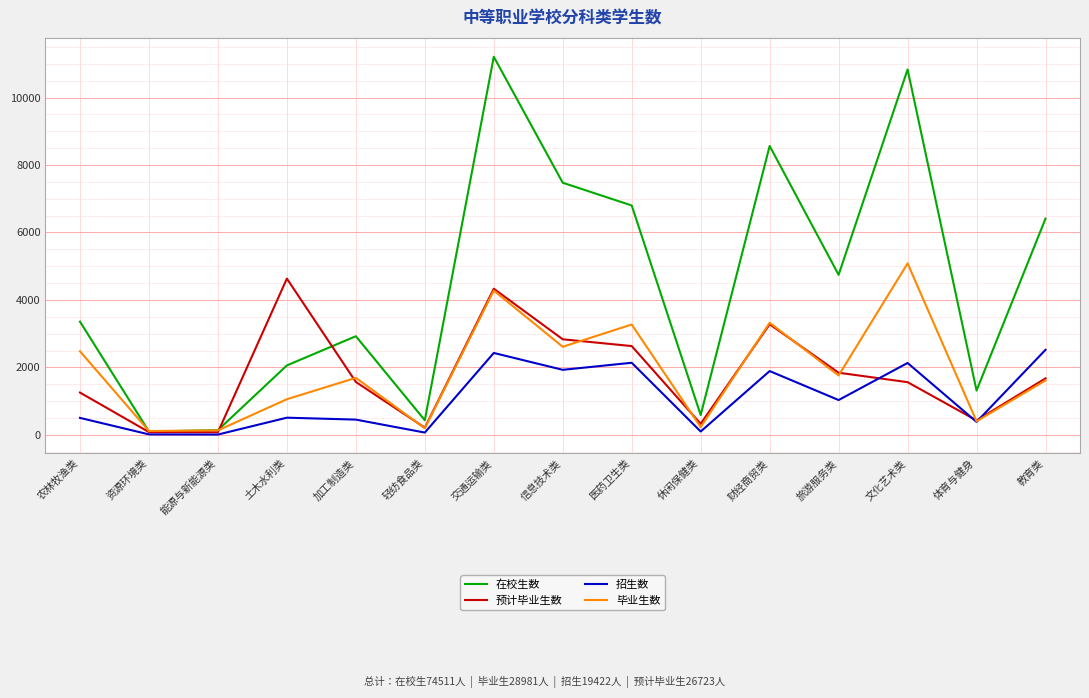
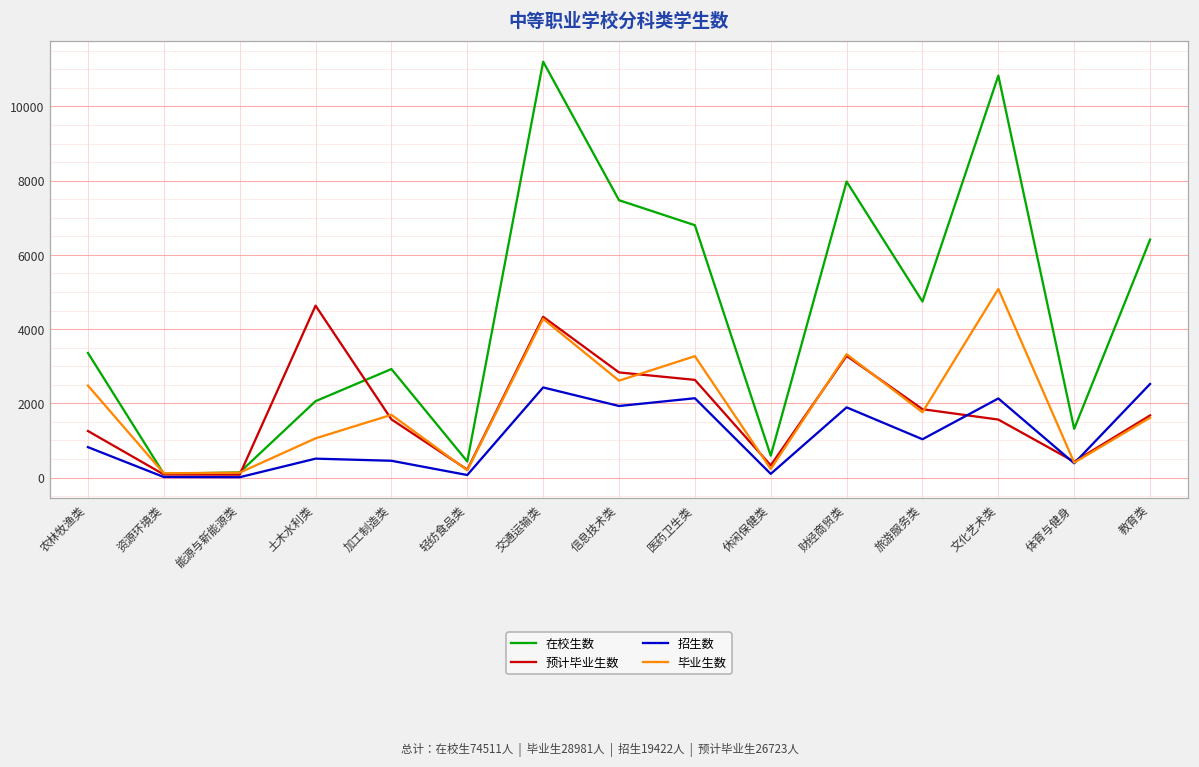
招生数, 农林牧渔类: 500 -> 800
在校生数, 财经商贸类: 8600 -> 8000
